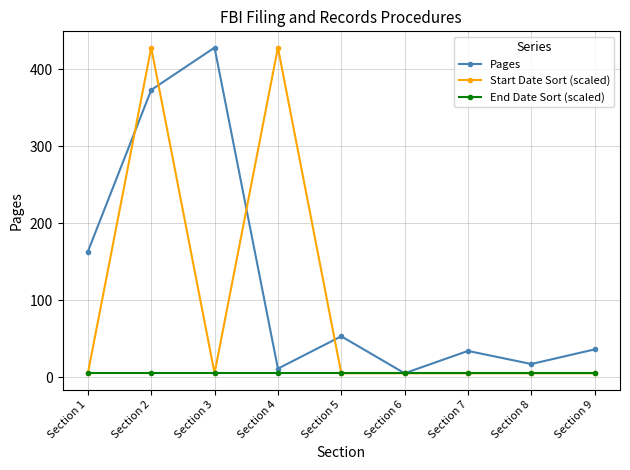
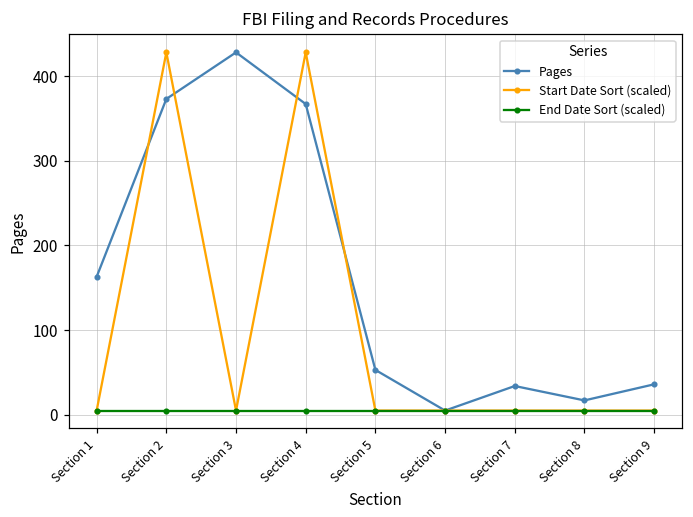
Pages, Section 4: 10 -> 370
